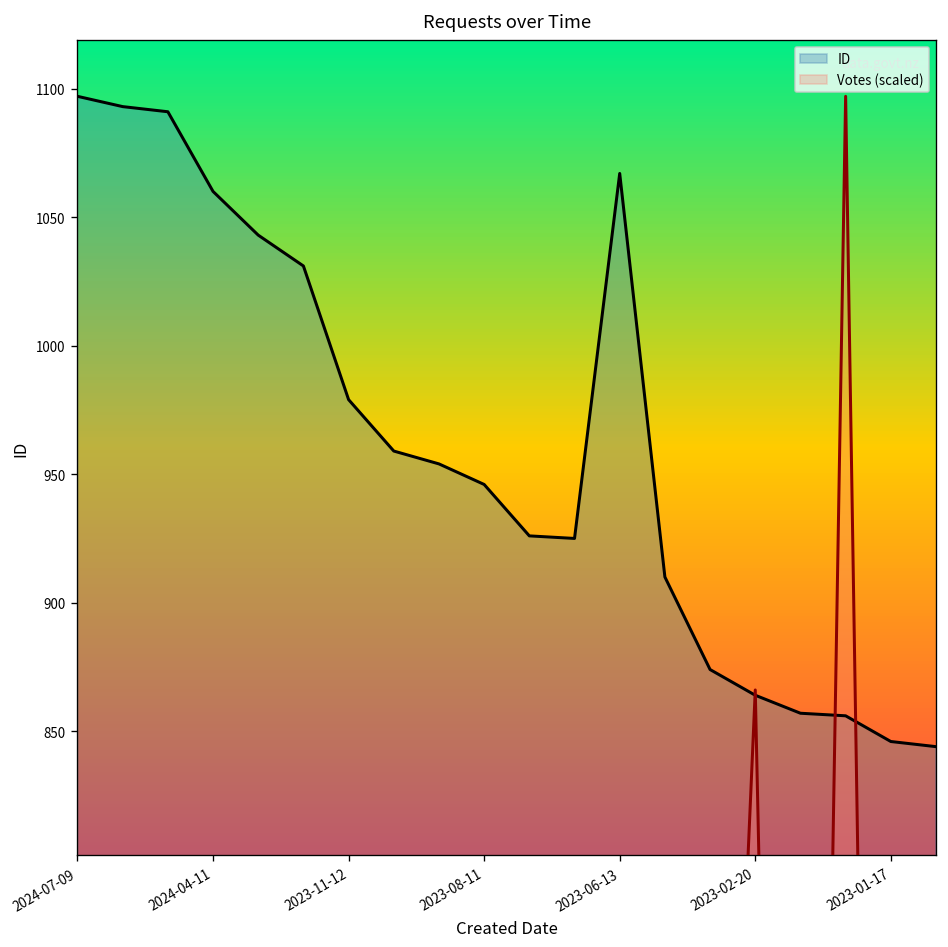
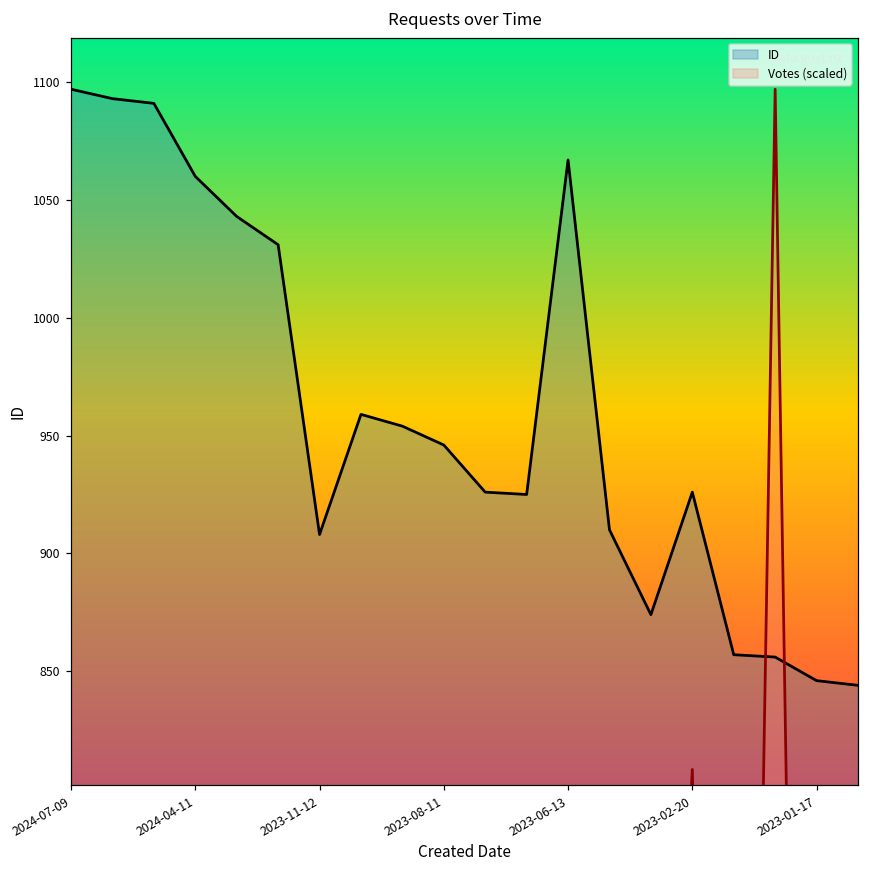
ID, 2023-11-12: 979 -> 908
ID, 2023-02-20: 864 -> 926
Votes (scaled), 2023-02-20: 866 -> 808
